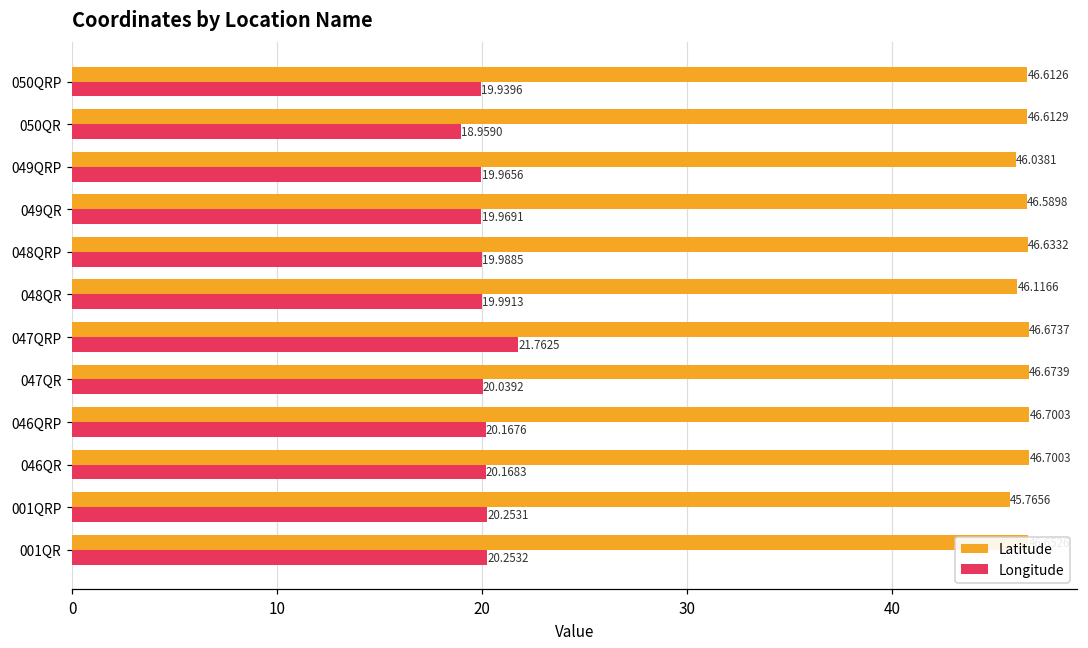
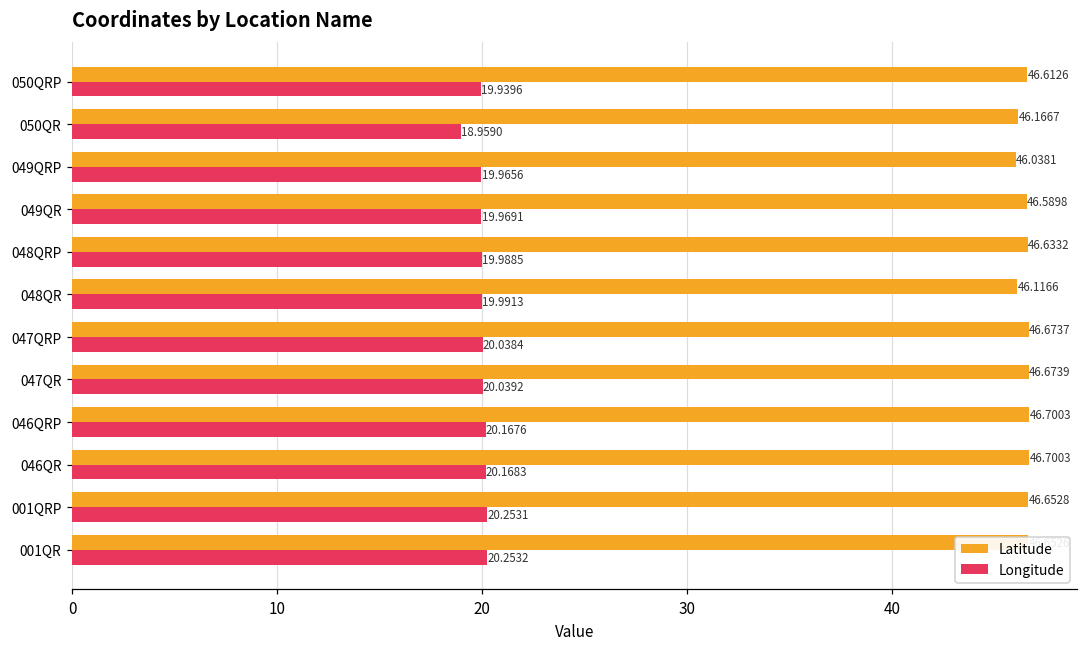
Latitude, 050QR: 46.6129 -> 46.1667
Longitude, 047QRP: 21.7625 -> 20.0384
Latitude, 001QRP: 45.7656 -> 46.6528
